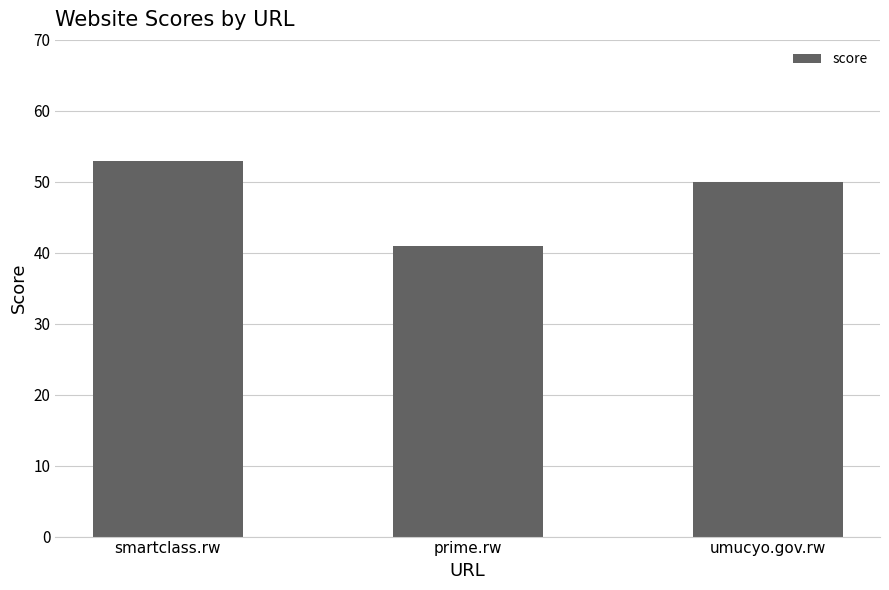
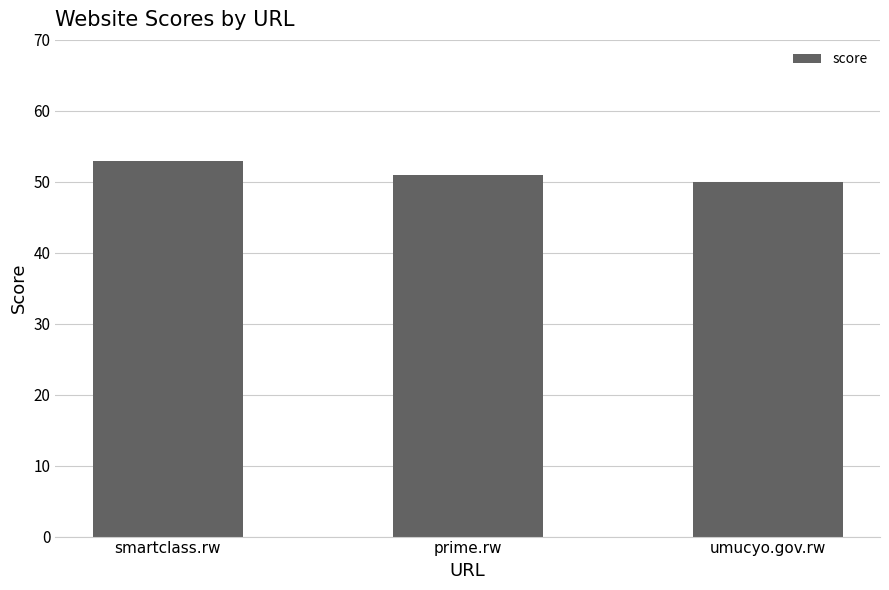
prime.rw: 41 -> 51
